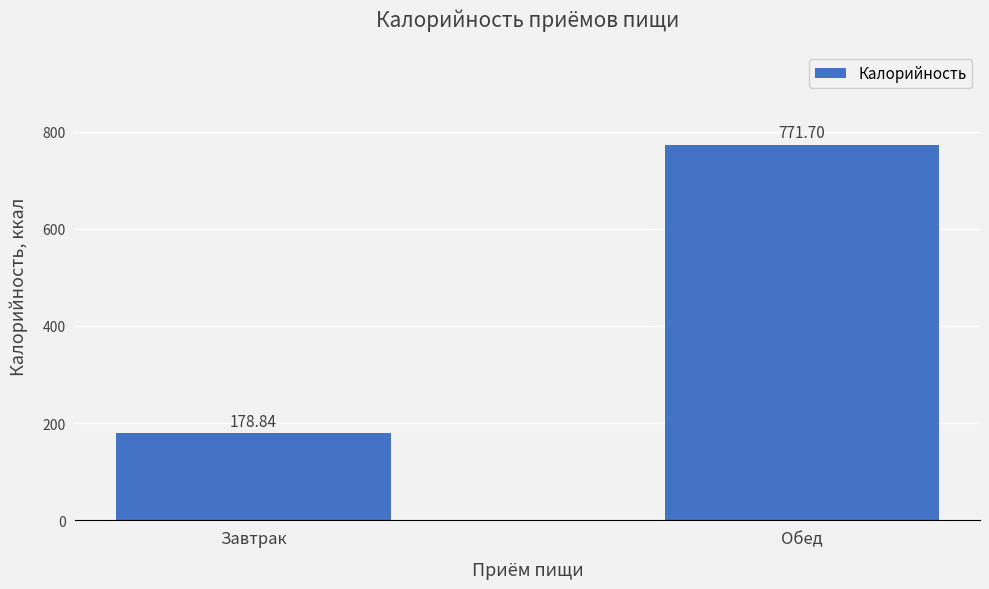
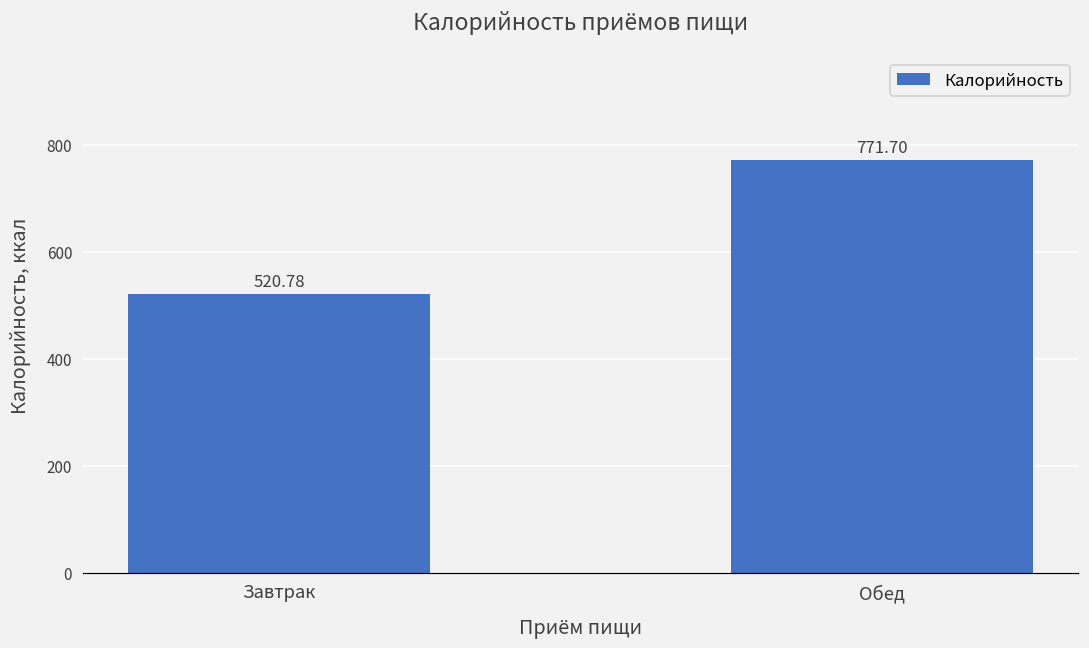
Завтрак: 178.84 -> 520.78
